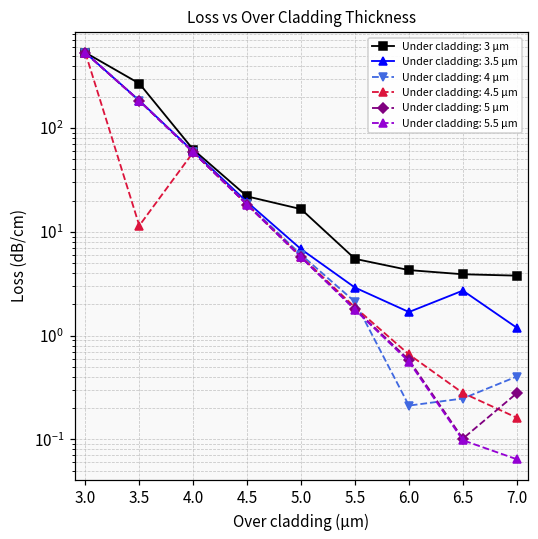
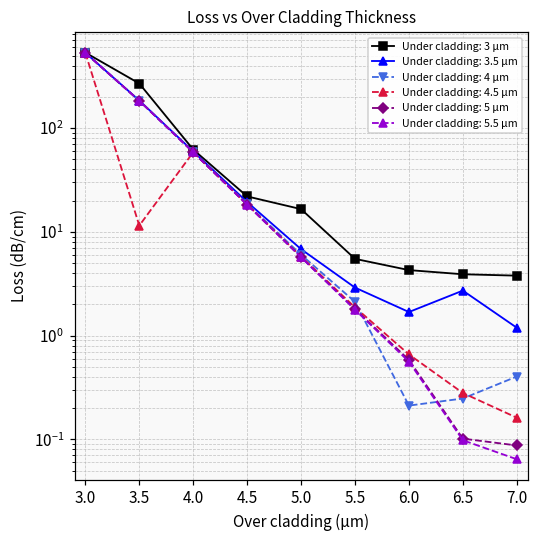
Under cladding: 5 μm, 7.0: 0.28 -> 0.09
